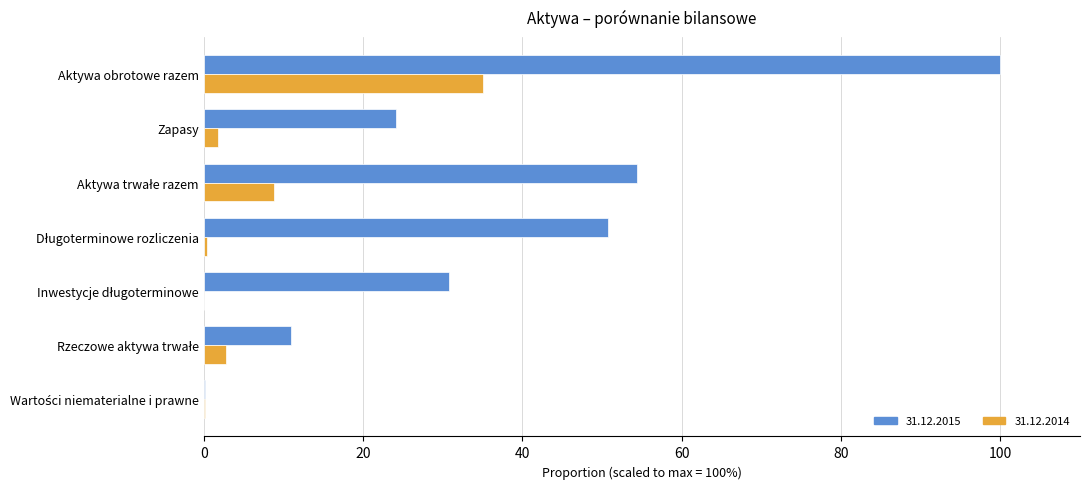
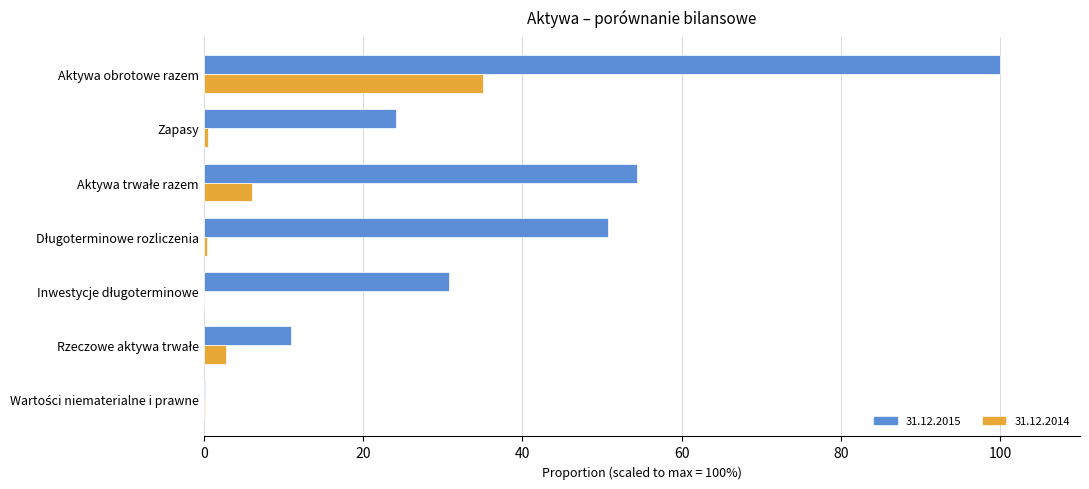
31.12.2014, Zapasy: 2 -> 1
31.12.2014, Aktywa trwałe razem: 9 -> 6
